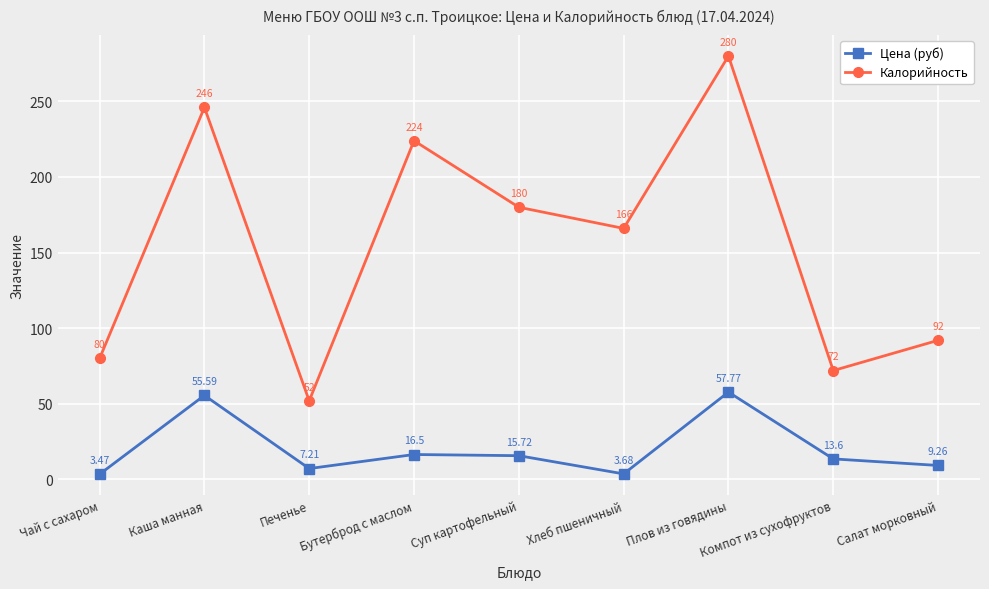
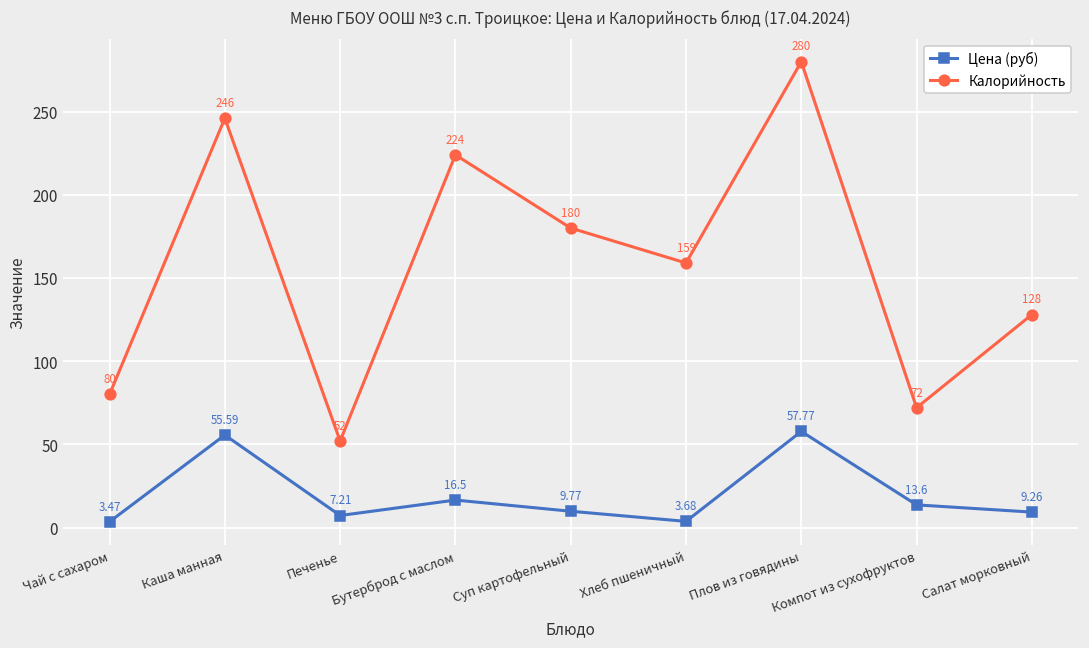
Цена (руб), Суп картофельный: 15.72 -> 9.77
Калорийность, Хлеб пшеничный: 166 -> 159
Калорийность, Салат морковный: 92 -> 128
